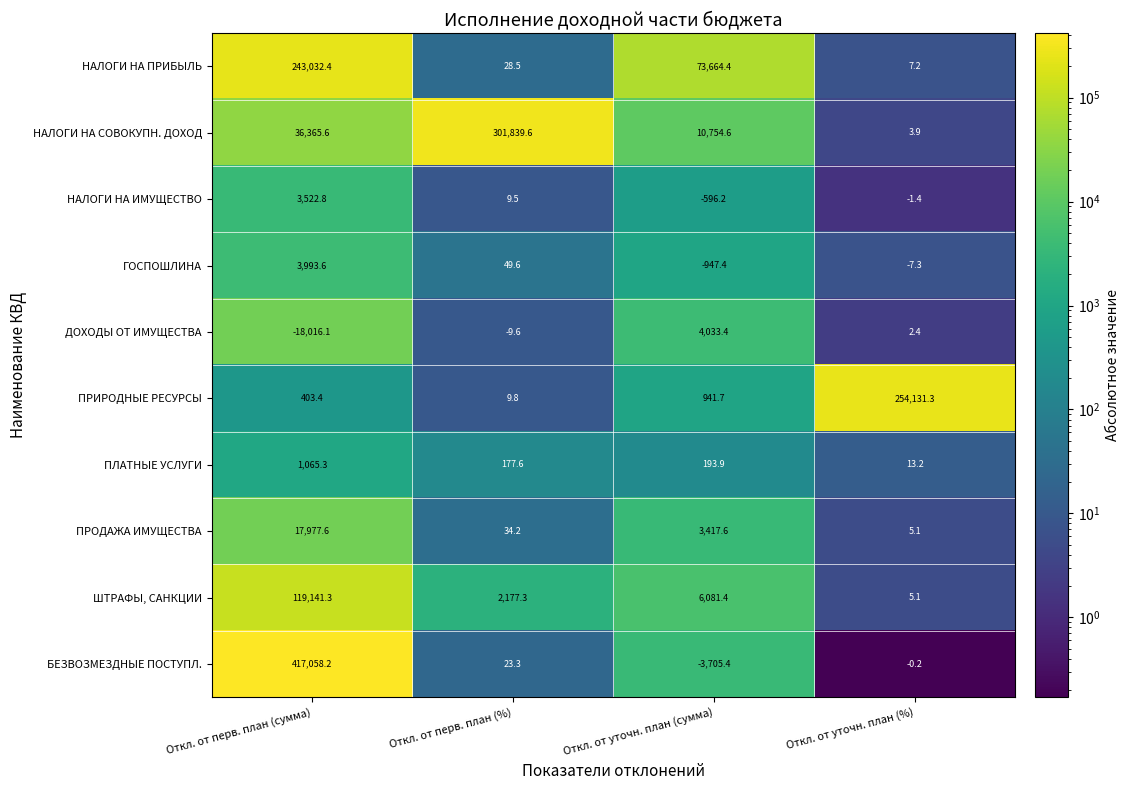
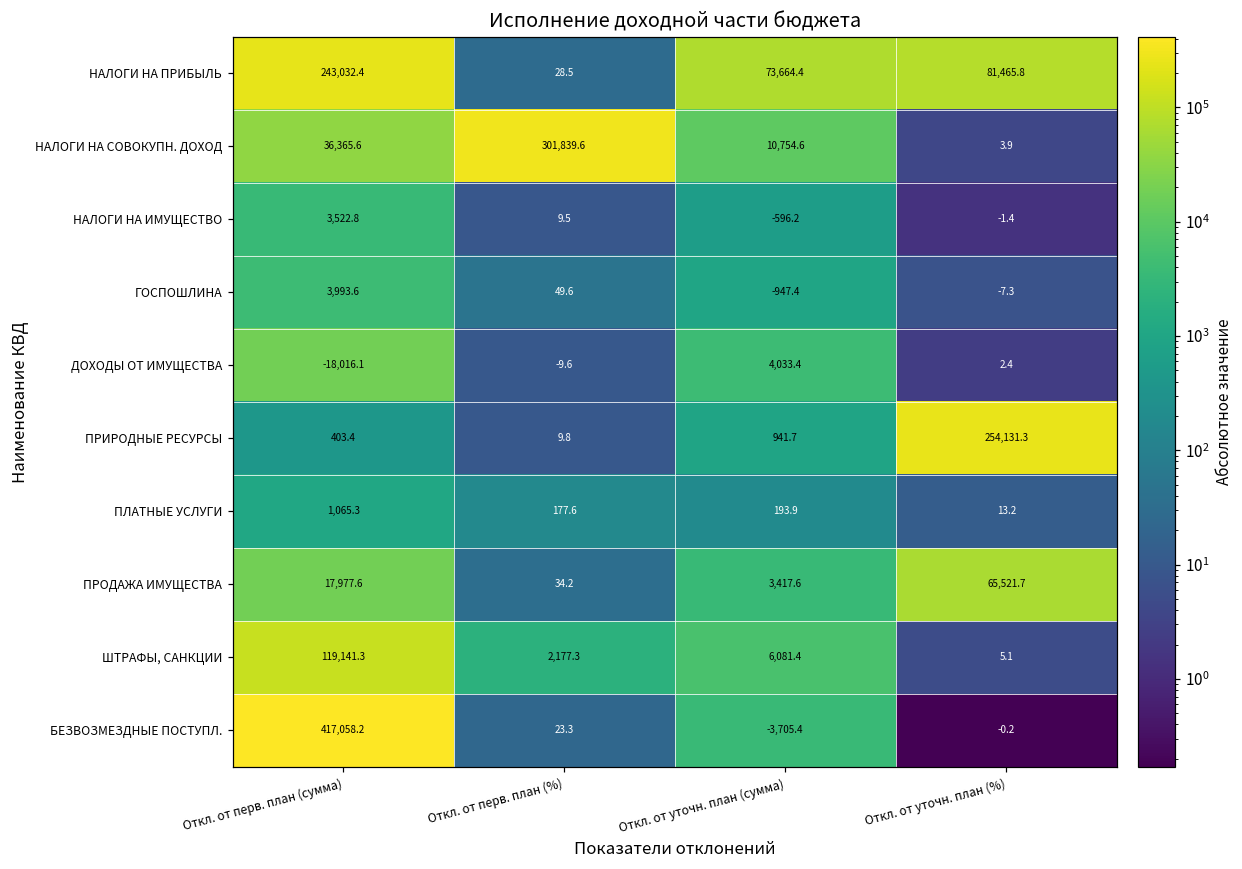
НАЛОГИ НА ПРИБЫЛЬ, Откл. от уточн. план (%): 7.2 -> 81,465.8
ПРОДАЖА ИМУЩЕСТВА, Откл. от уточн. план (%): 5.1 -> 65,521.7
